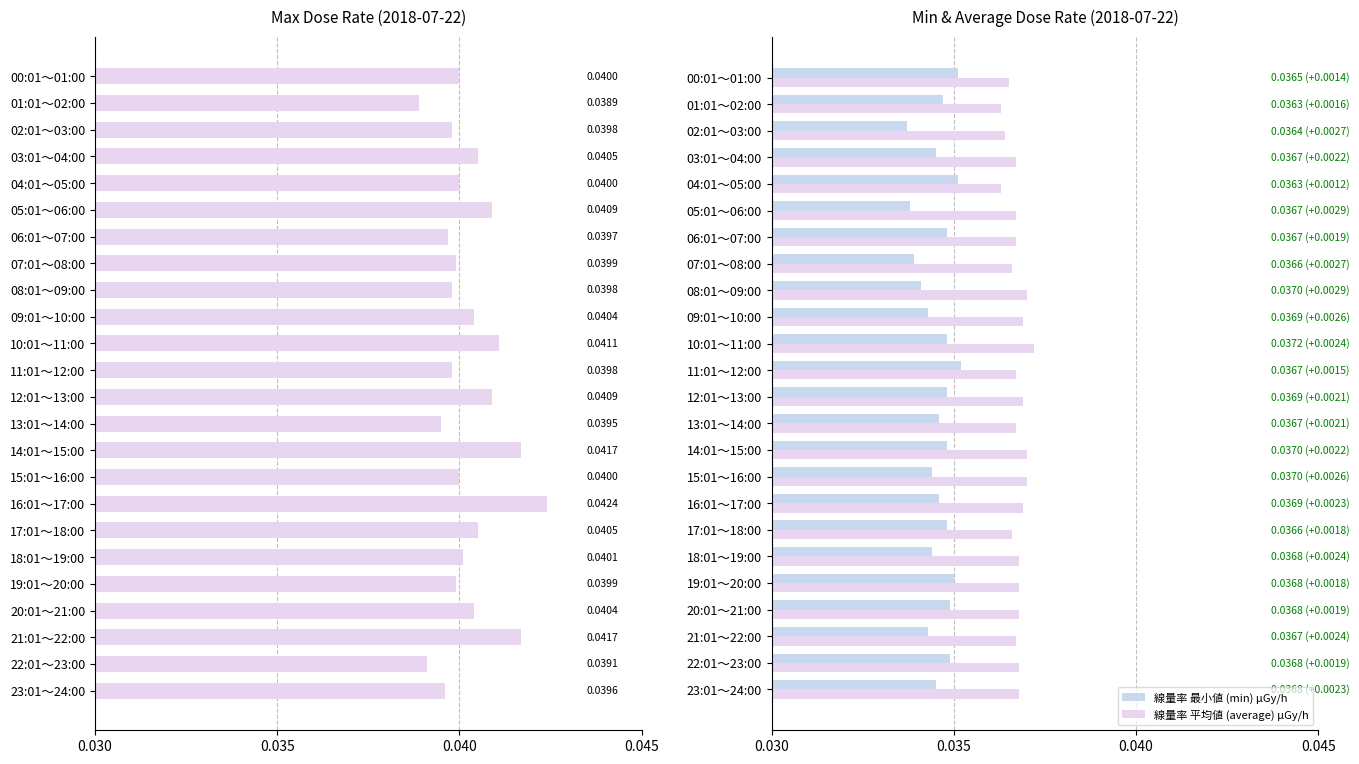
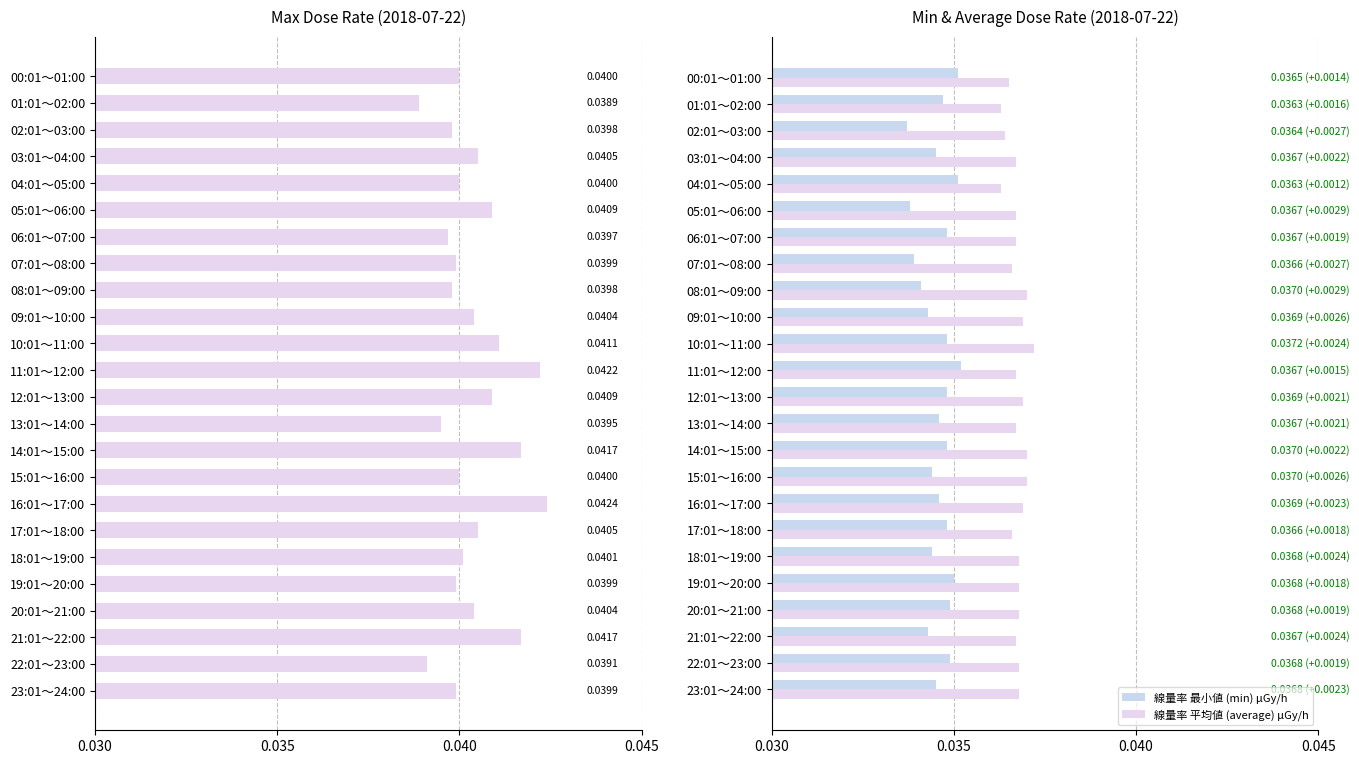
Max Dose Rate (2018-07-22), 11:01～12:00: 0.0398 -> 0.0422
Max Dose Rate (2018-07-22), 23:01～24:00: 0.0396 -> 0.0399
